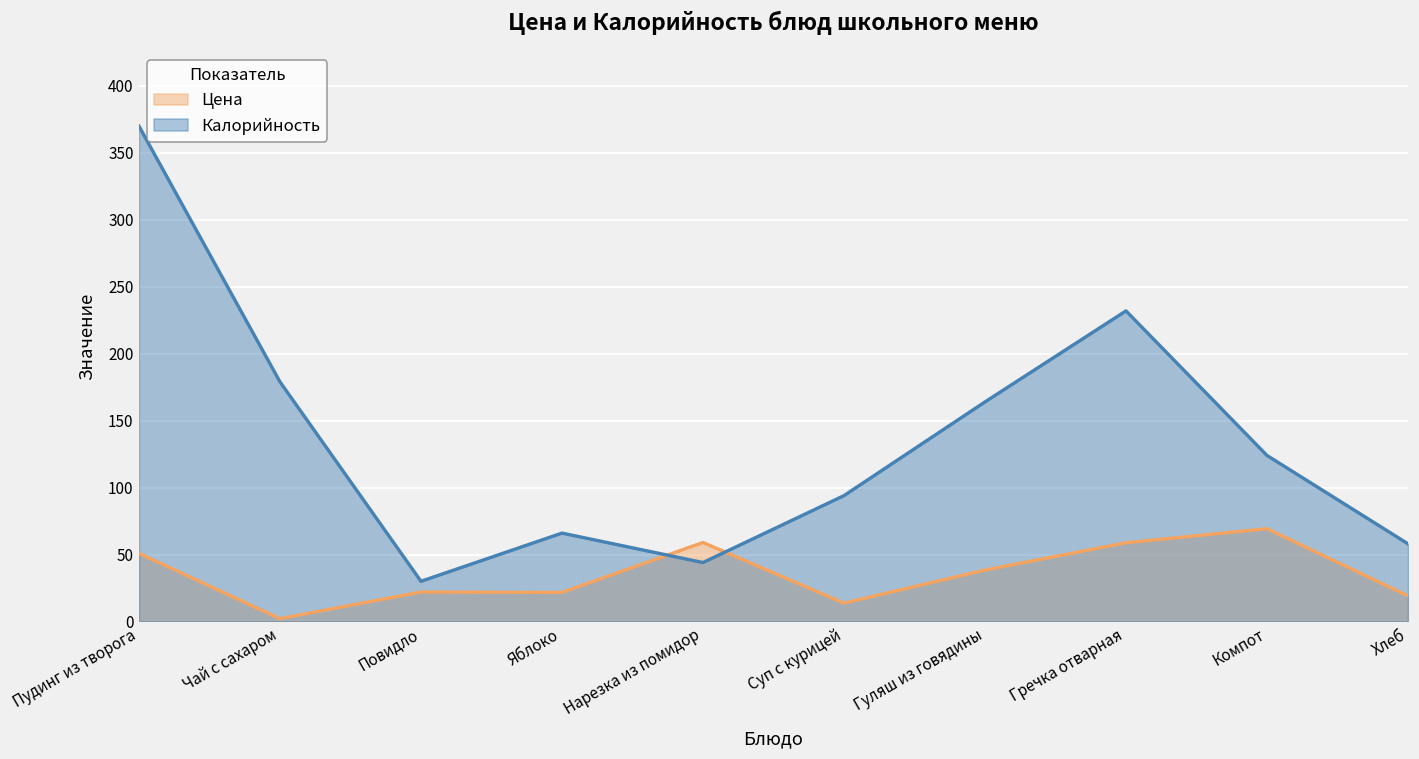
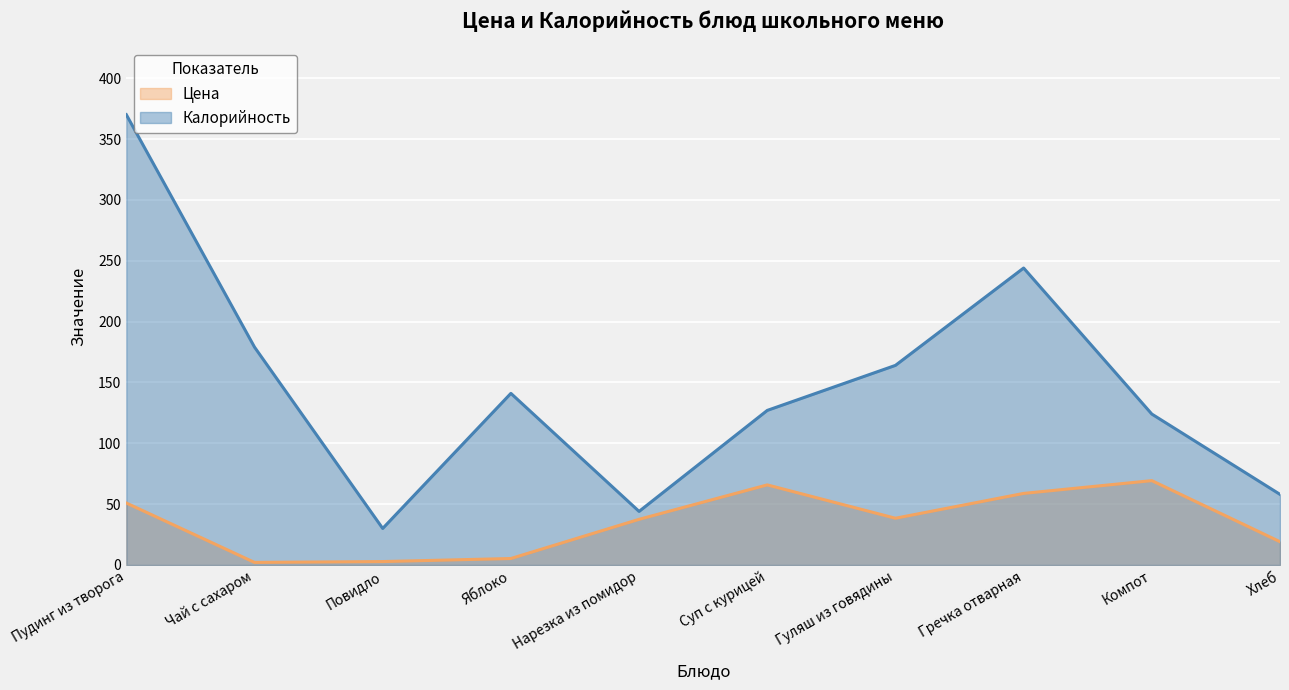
Цена, Повидло: 22 -> 3
Цена, Яблоко: 22 -> 5
Калорийность, Яблоко: 66 -> 141
Цена, Нарезка из помидор: 59 -> 38
Цена, Суп с курицей: 14 -> 66
Калорийность, Суп с курицей: 94 -> 127
Калорийность, Гречка отварная: 232 -> 244
